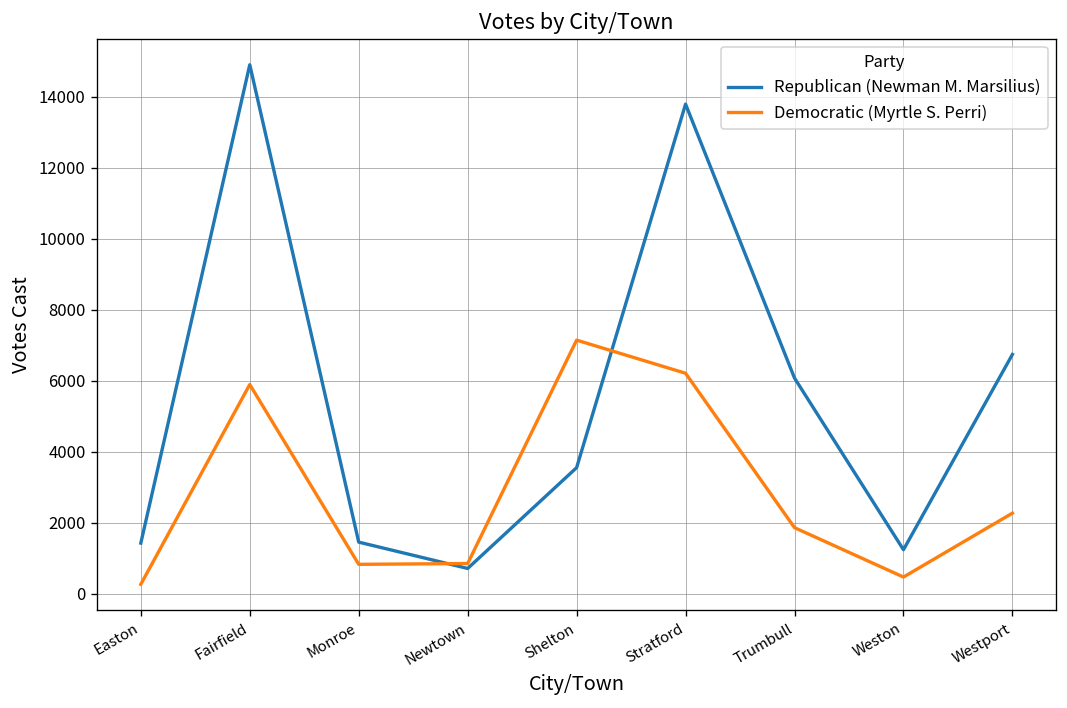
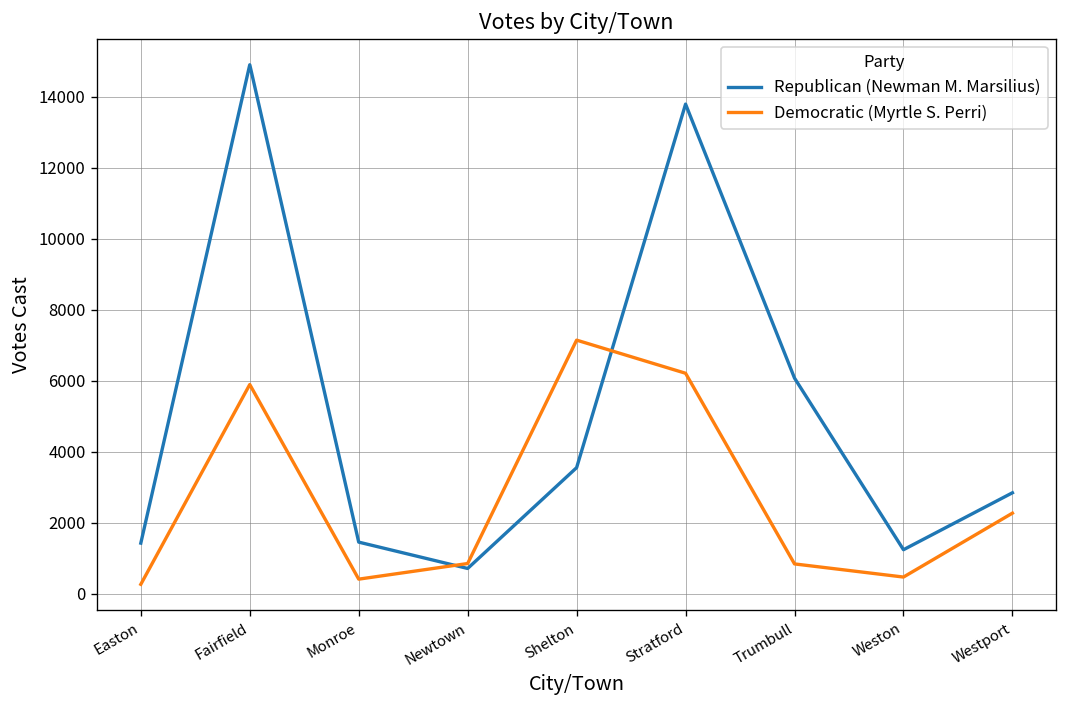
Democratic (Myrtle S. Perri), Monroe: 800 -> 400
Democratic (Myrtle S. Perri), Trumbull: 1900 -> 800
Republican (Newman M. Marsilius), Westport: 6700 -> 2800
